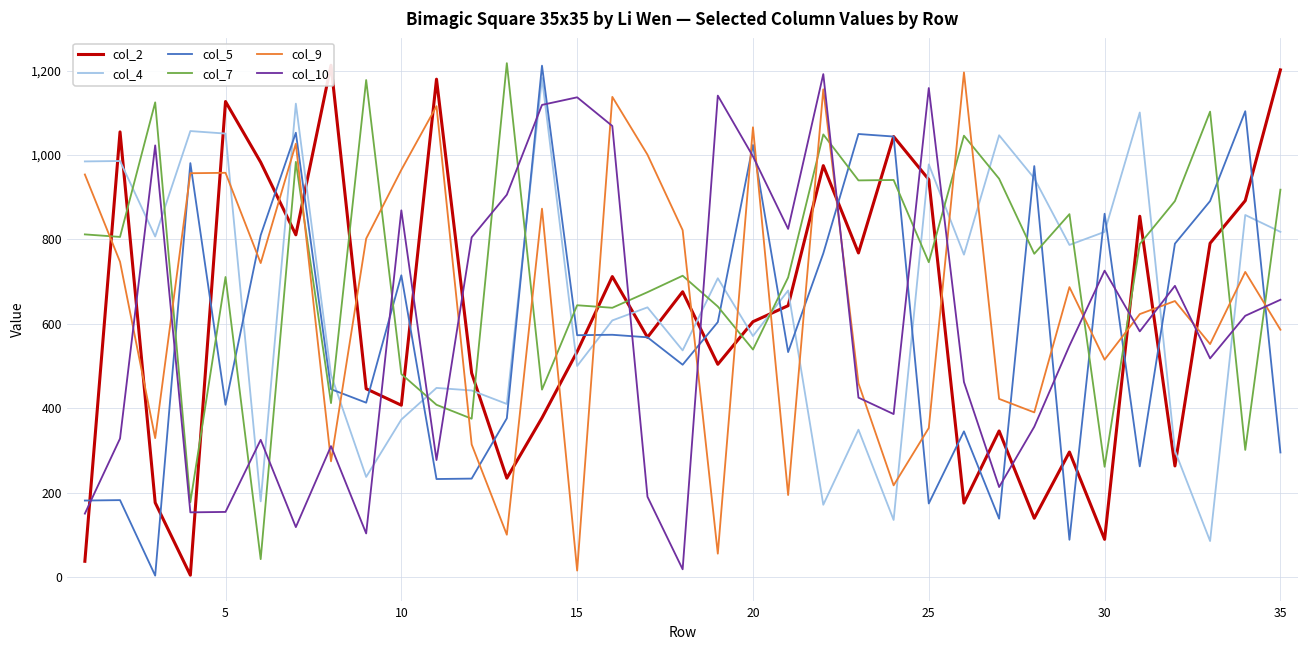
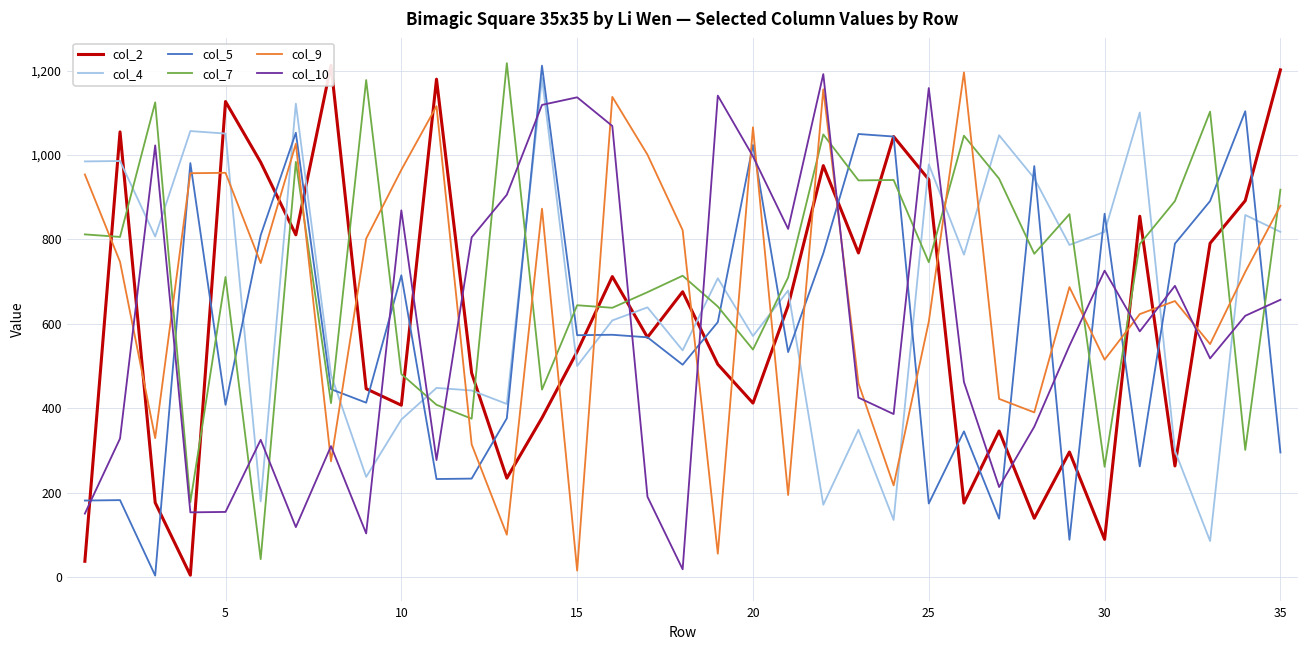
col_2, 20: 610 -> 410
col_9, 25: 350 -> 610
col_9, 35: 590 -> 880
